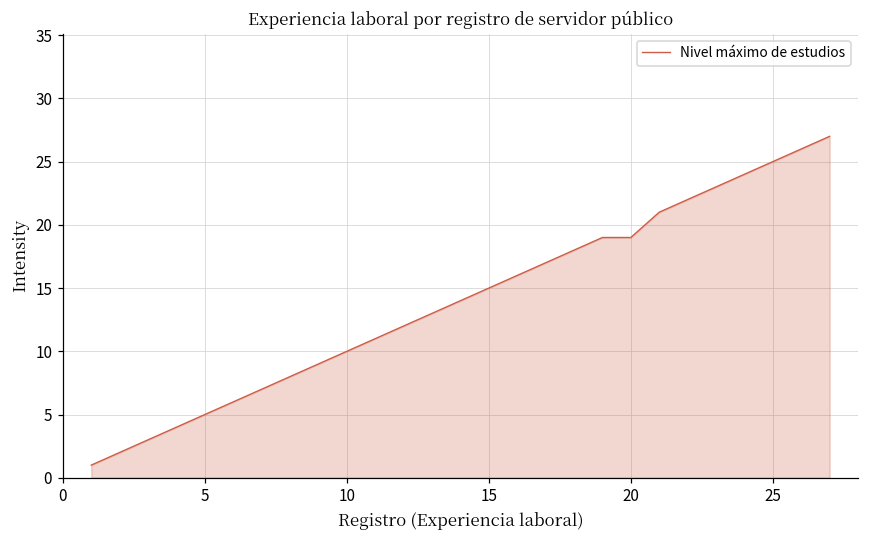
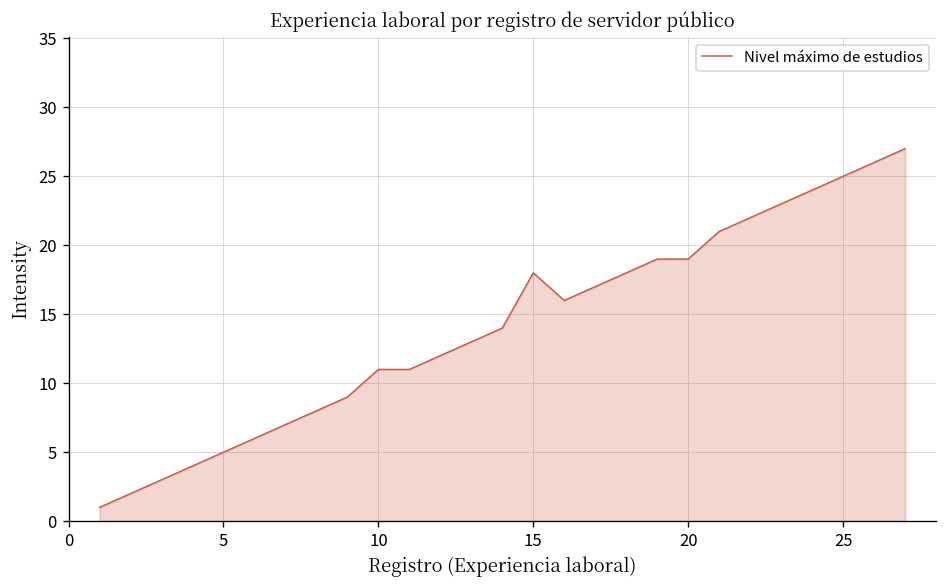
10: 10 -> 11
15: 15 -> 18
